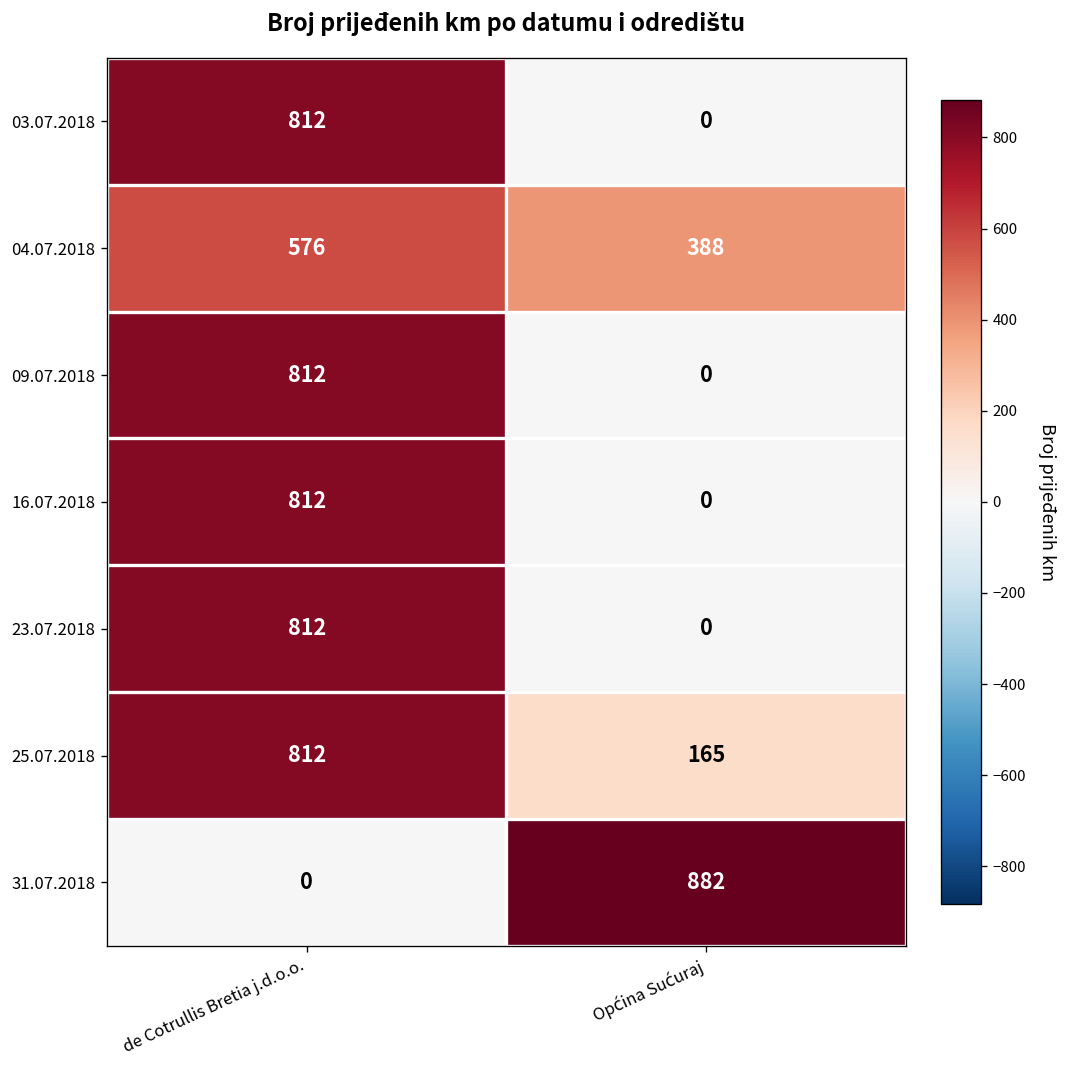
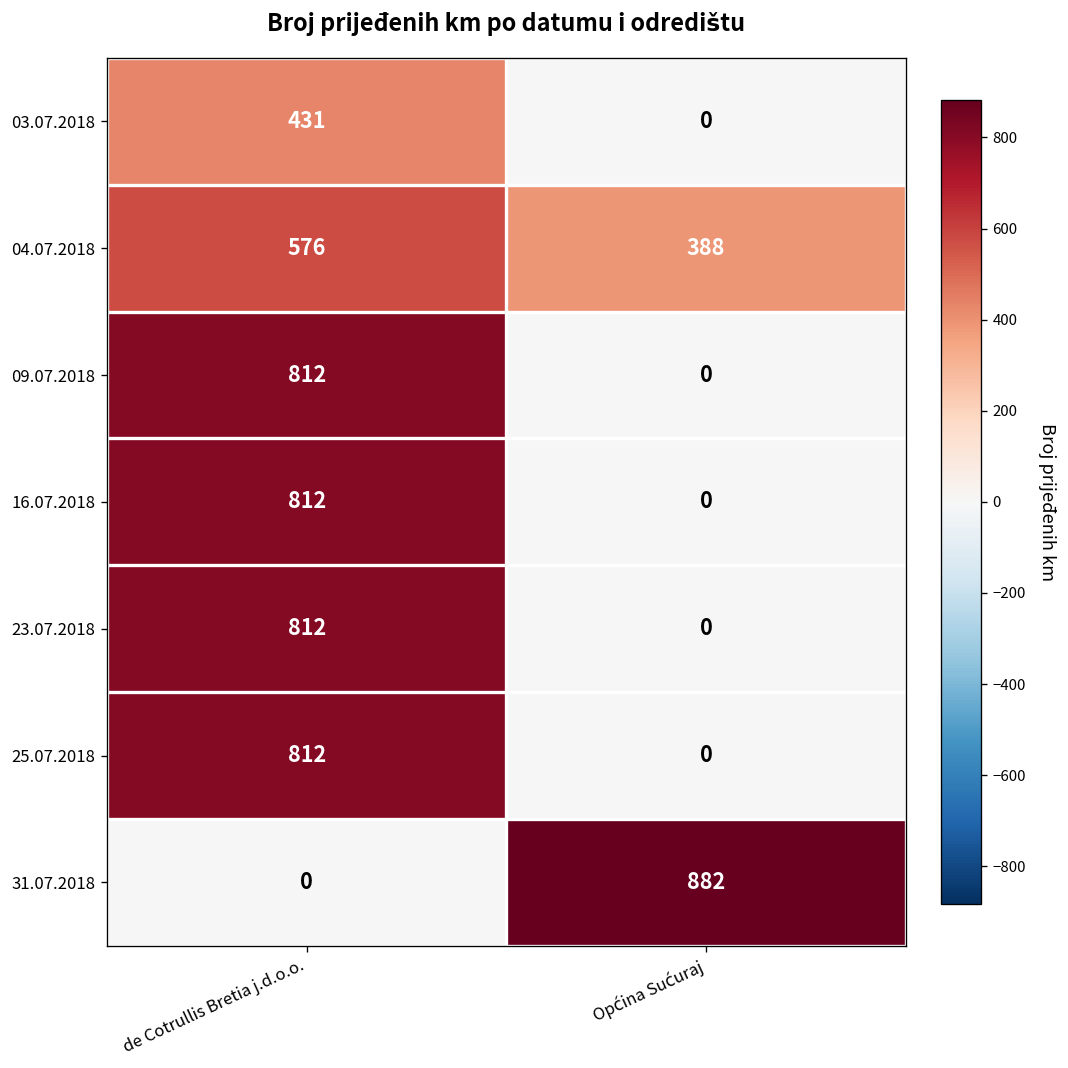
03.07.2018, de Cotrullis Bretia j.d.o.o.: 812 -> 431
25.07.2018, Općina Sućuraj: 165 -> 0
